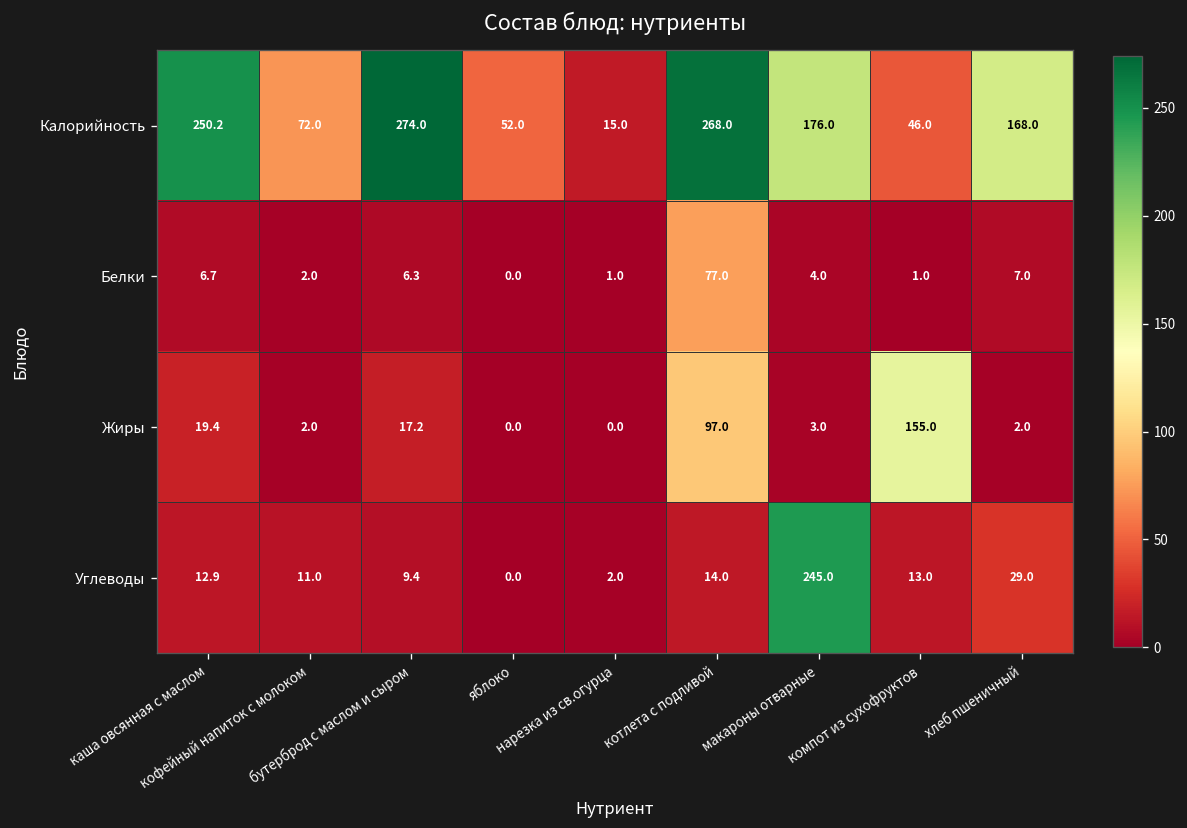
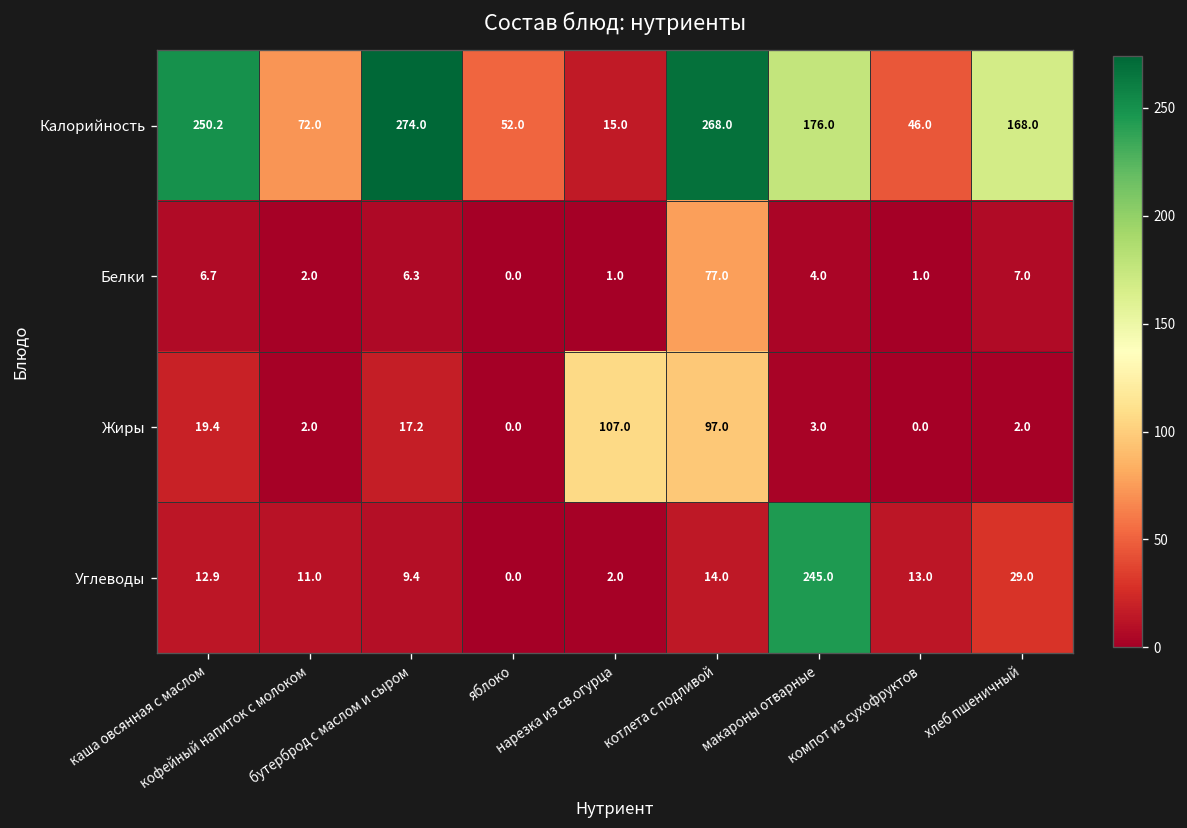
Жиры, нарезка из св.огурца: 0.0 -> 107.0
Жиры, компот из сухофруктов: 155.0 -> 0.0
